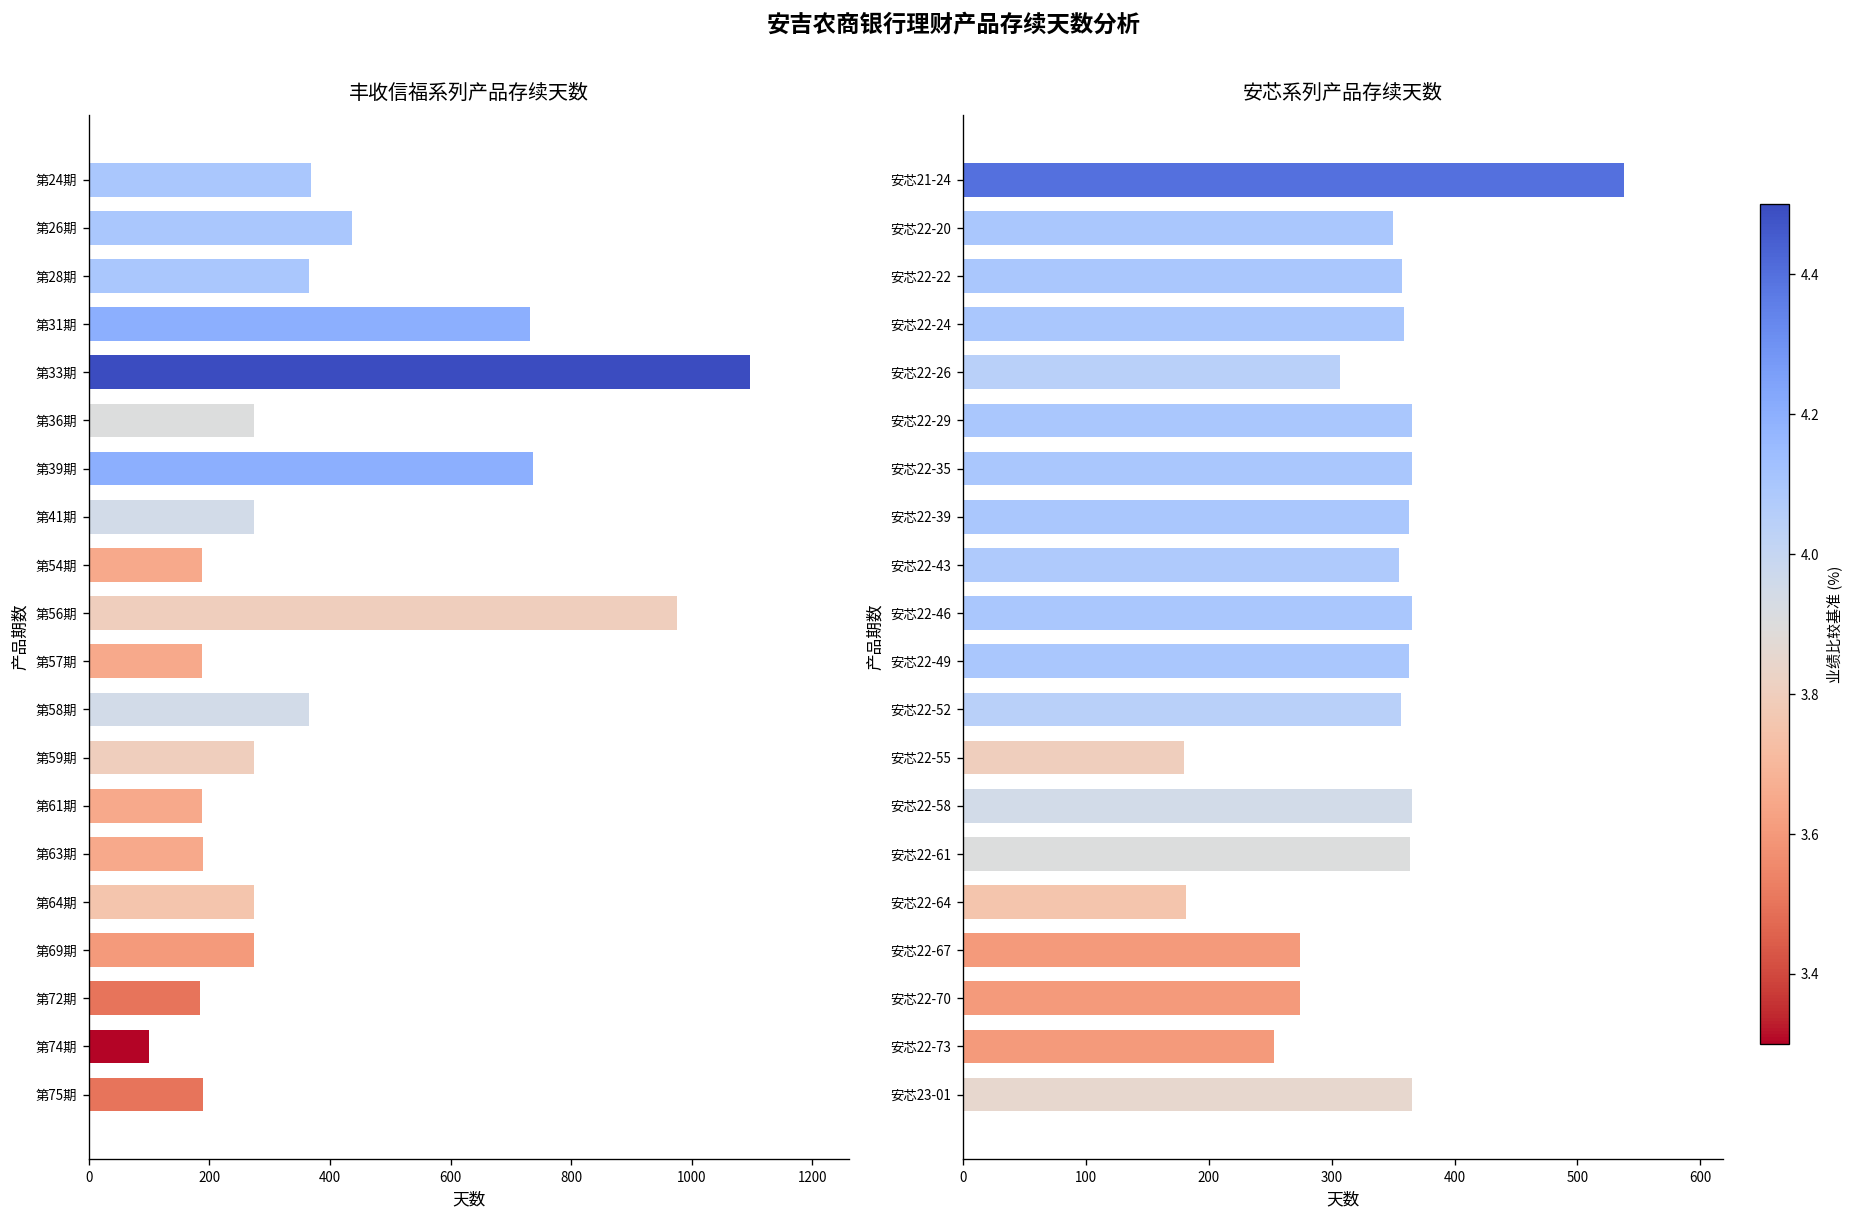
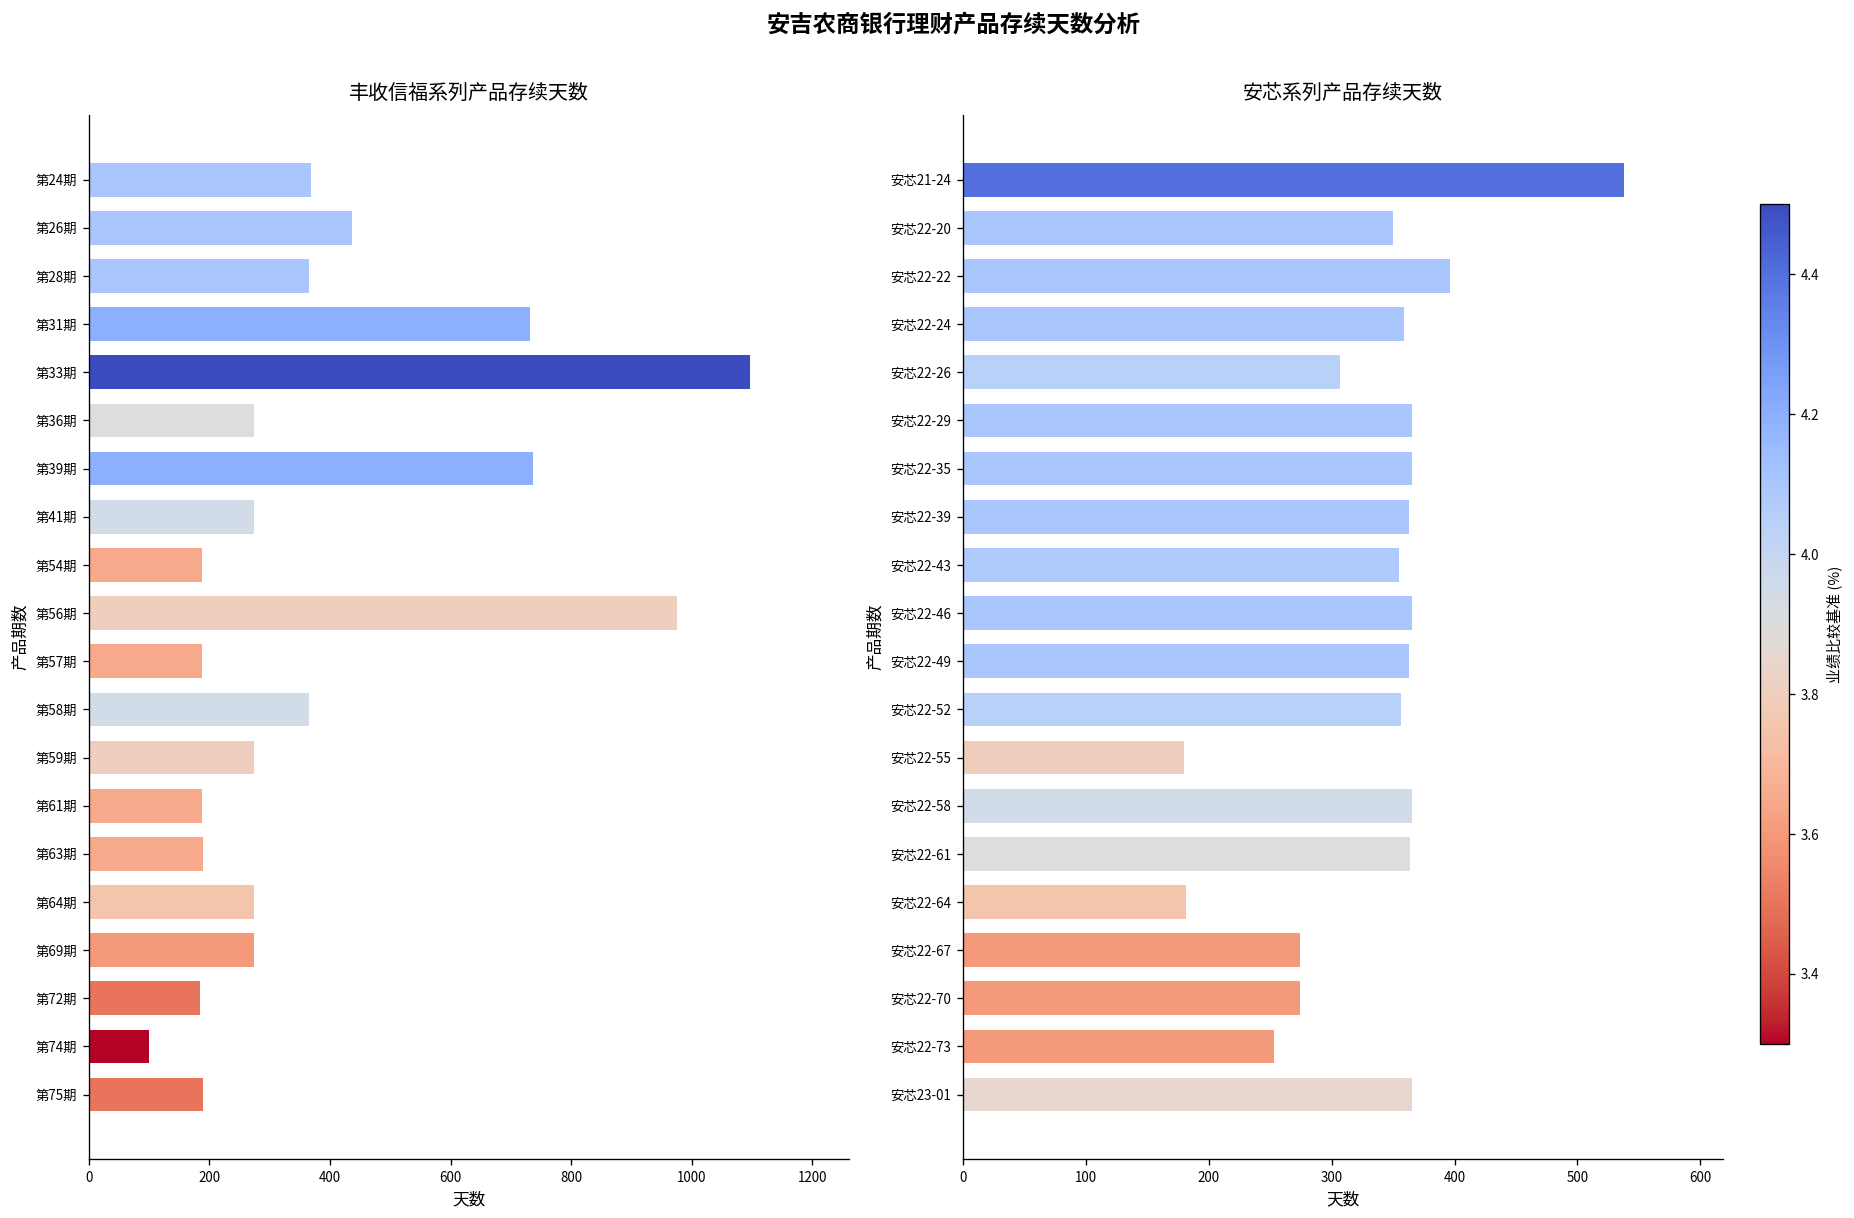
安芯系列产品存续天数, 安芯22-22: 357 -> 396
